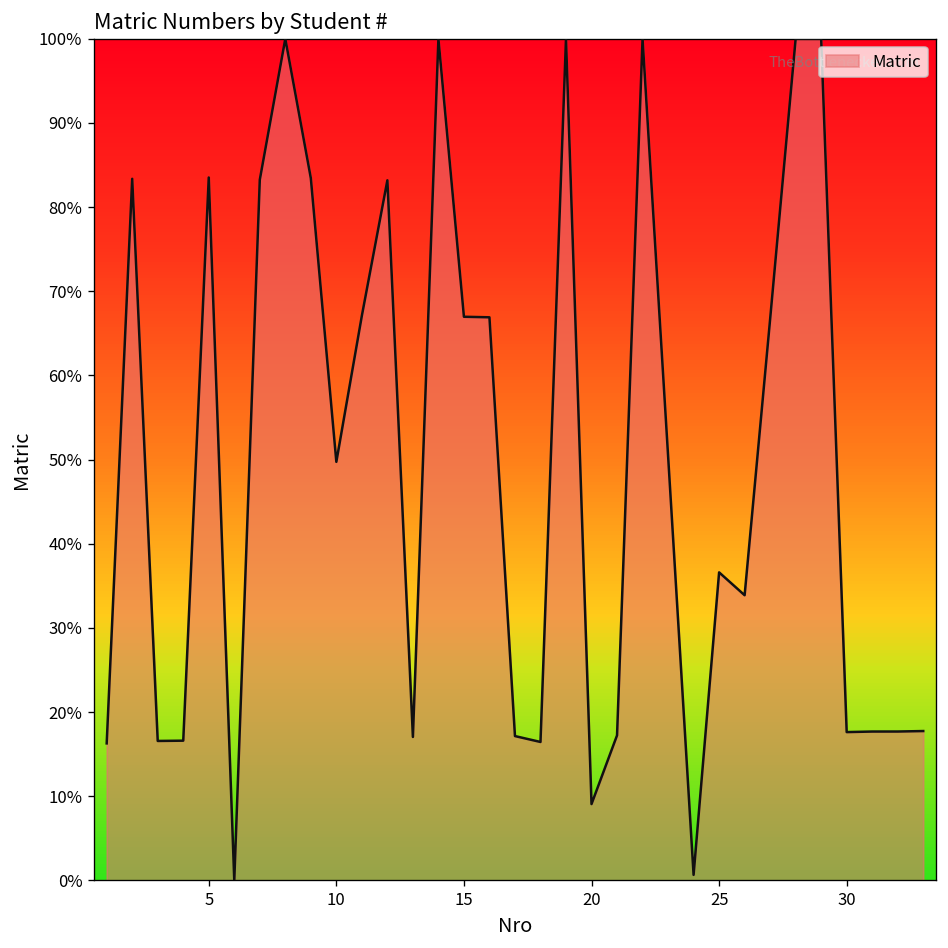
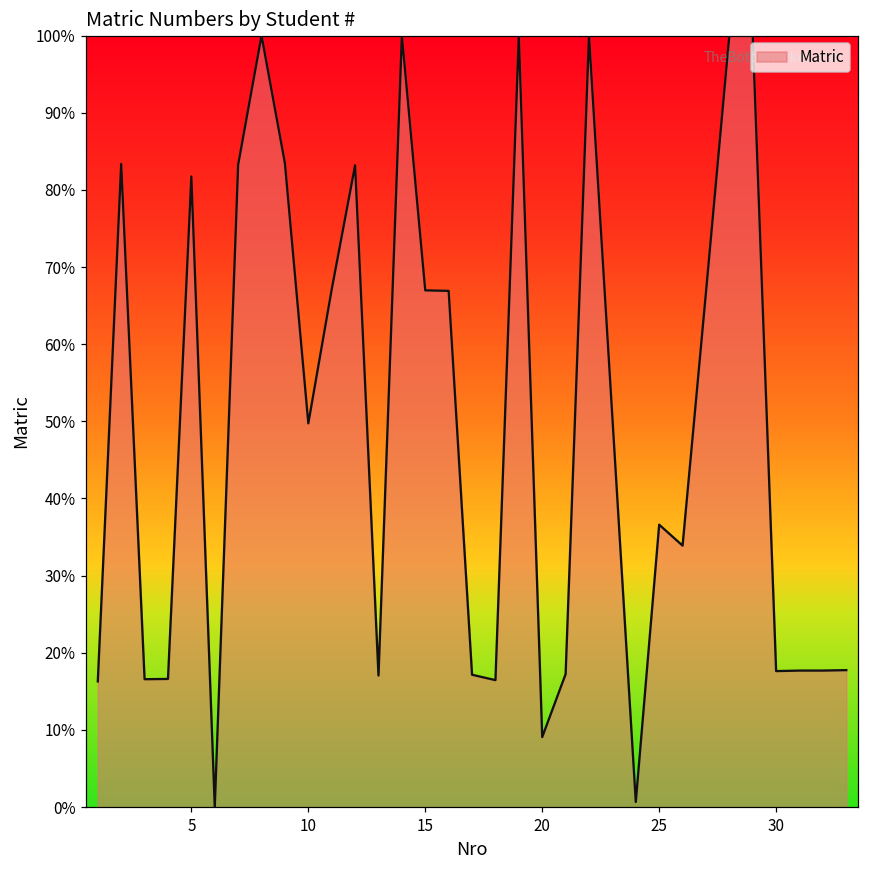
5: 84% -> 82%
